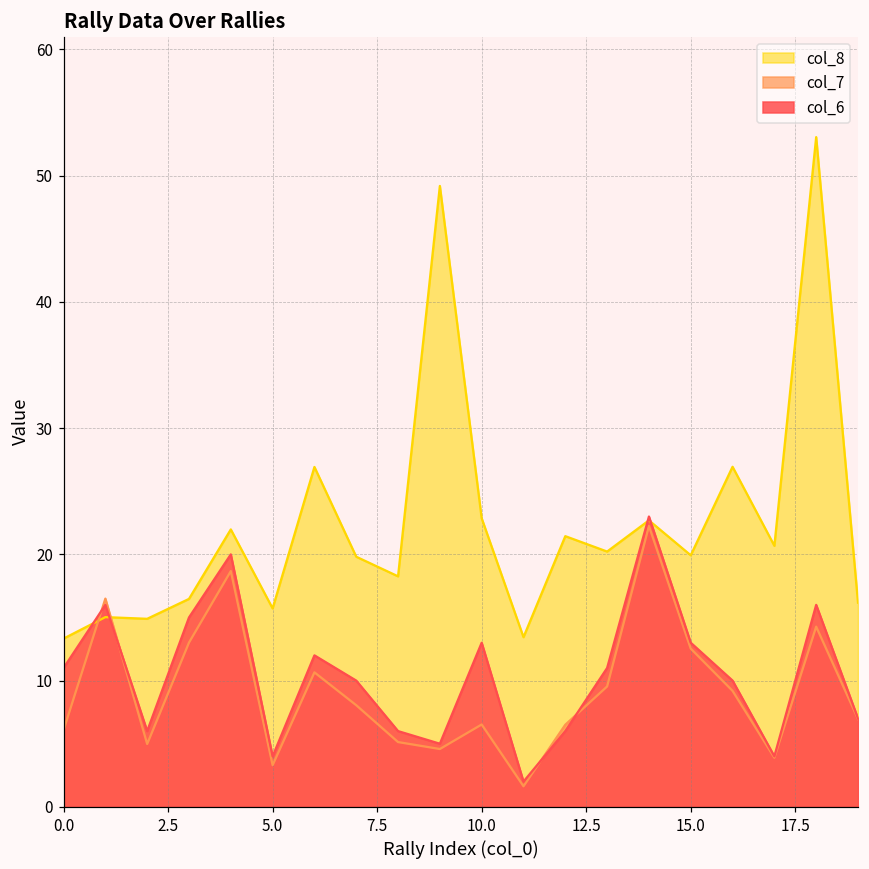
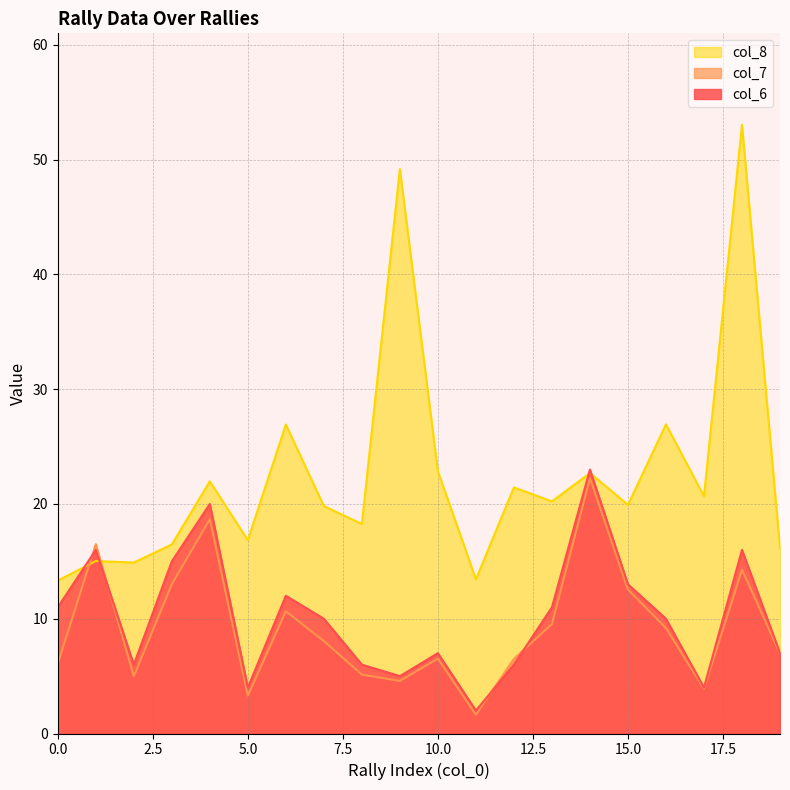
col_8, 5.0: 15.7 -> 16.8
col_6, 10.0: 13 -> 7
